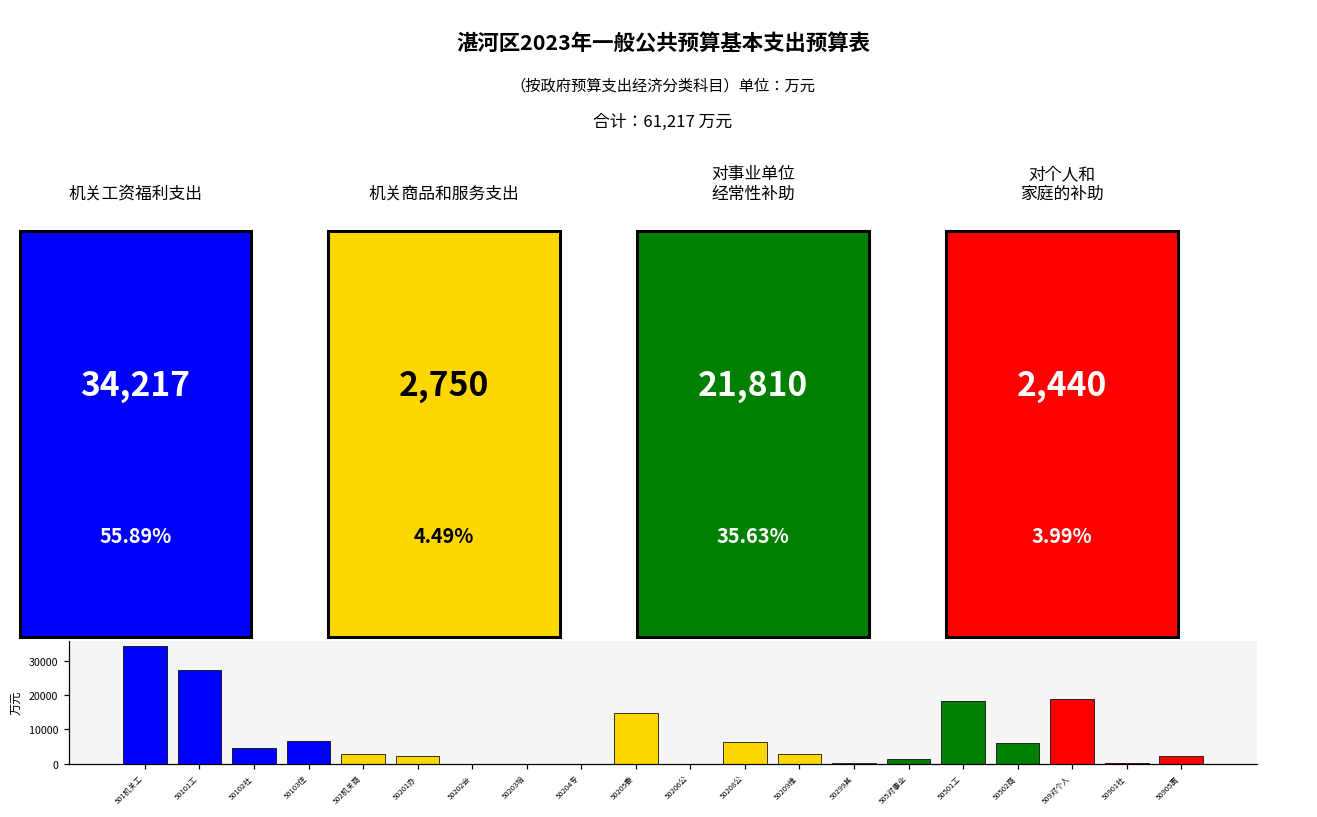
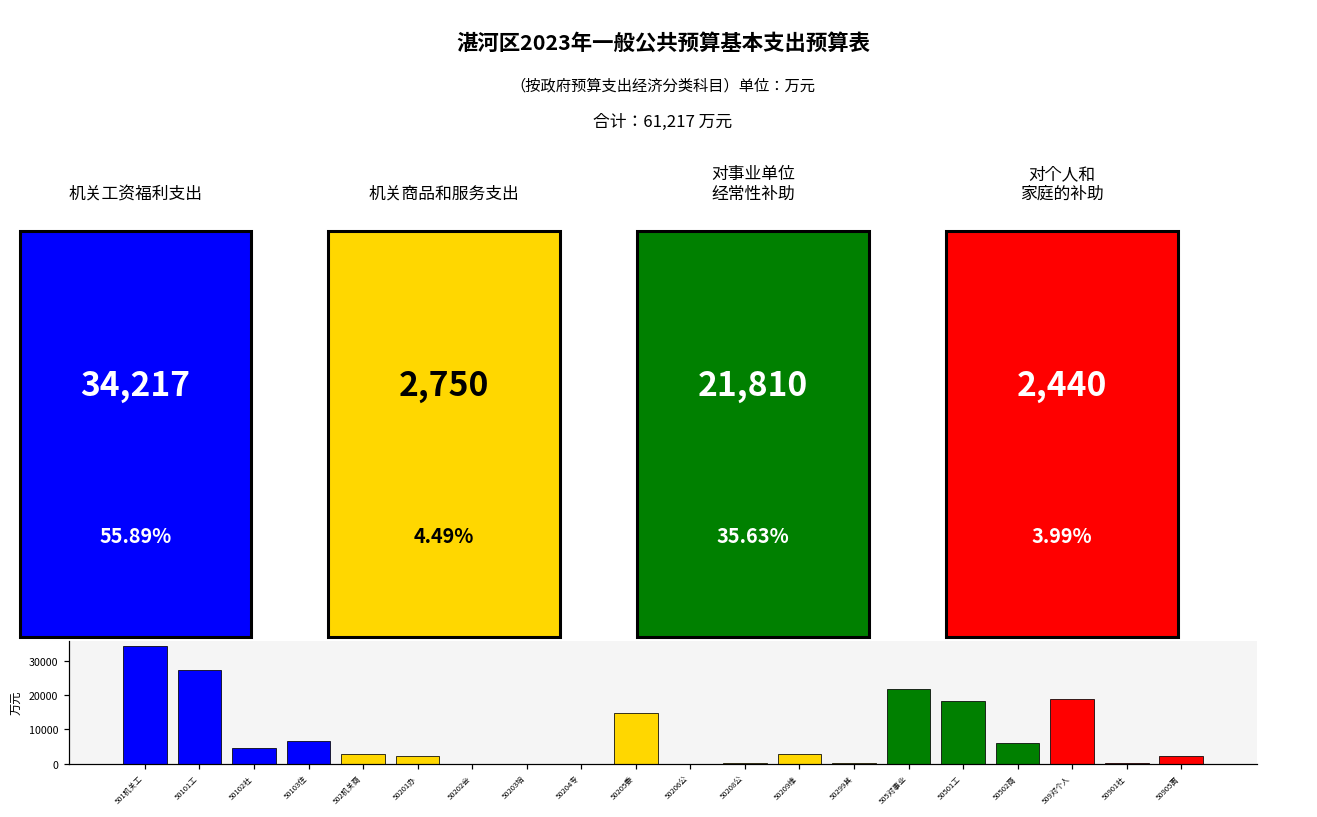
50208公: 6000 -> 0
505对事业: 1000 -> 22000
